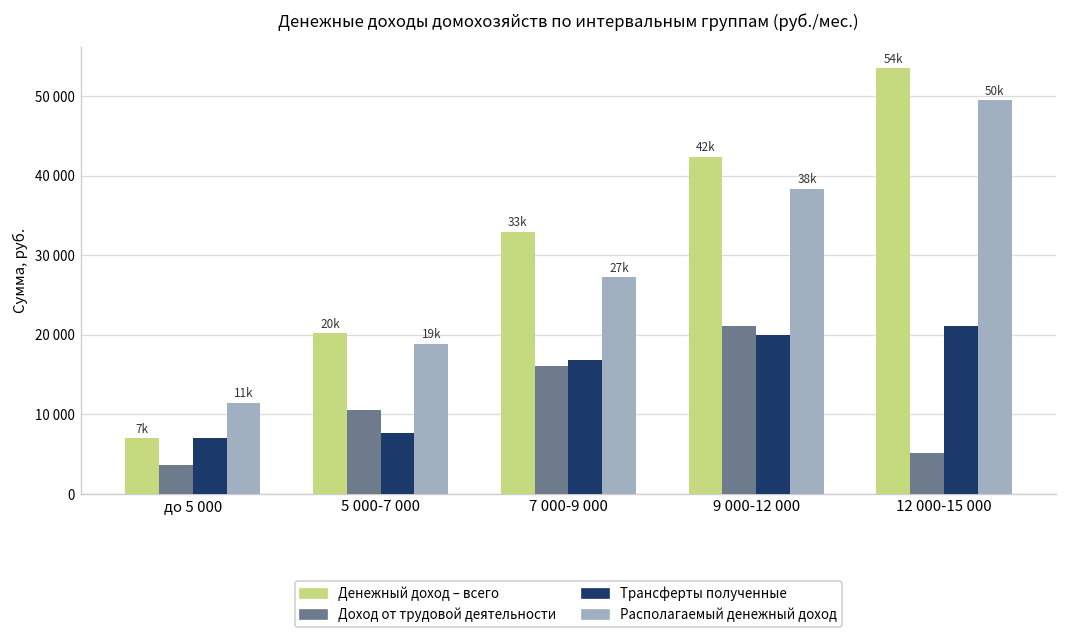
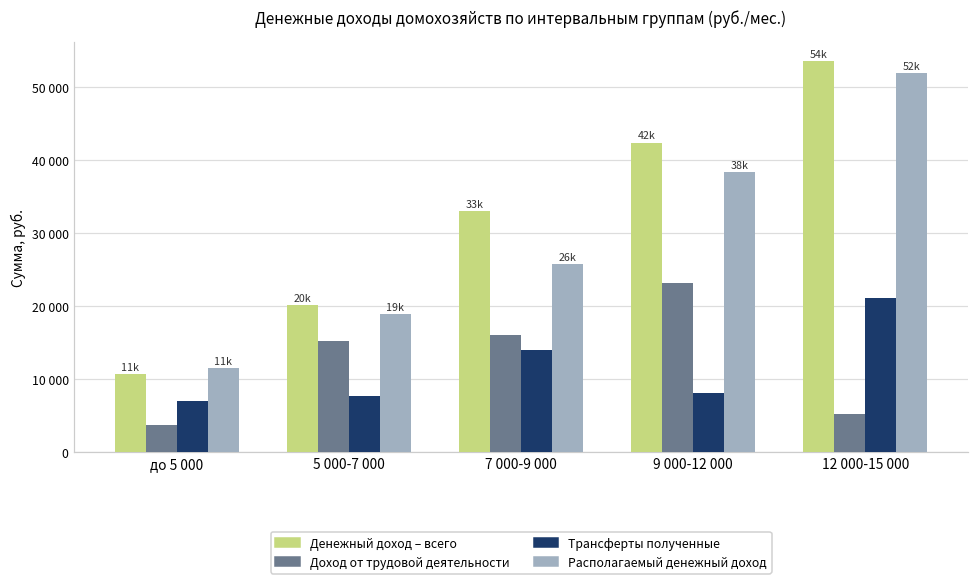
Денежный доход – всего, до 5 000: 7k -> 11k
Доход от трудовой деятельности, 5 000-7 000: 11000 -> 15000
Трансферты полученные, 7 000-9 000: 17000 -> 14000
Располагаемый денежный доход, 7 000-9 000: 27k -> 26k
Доход от трудовой деятельности, 9 000-12 000: 21000 -> 23000
Трансферты полученные, 9 000-12 000: 20000 -> 8000
Располагаемый денежный доход, 12 000-15 000: 50k -> 52k
